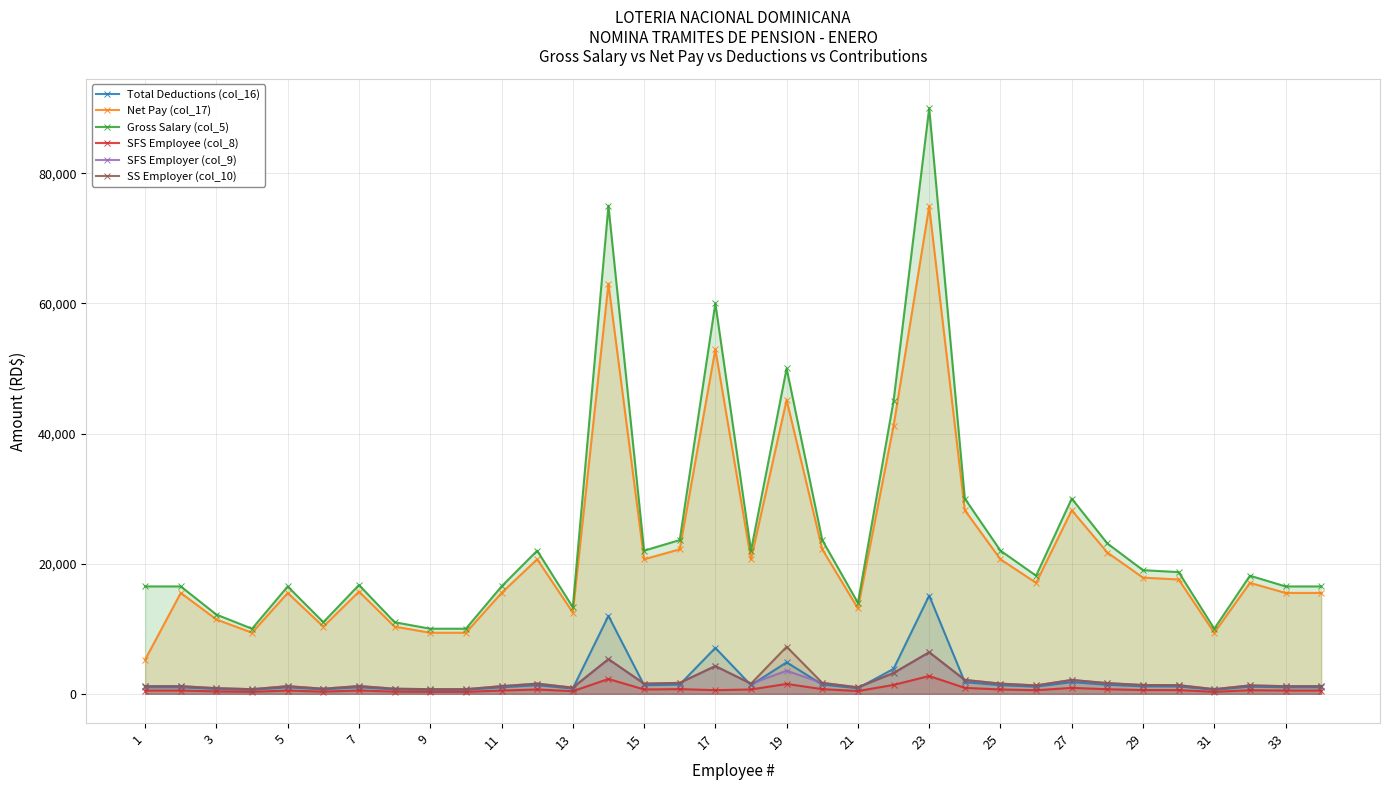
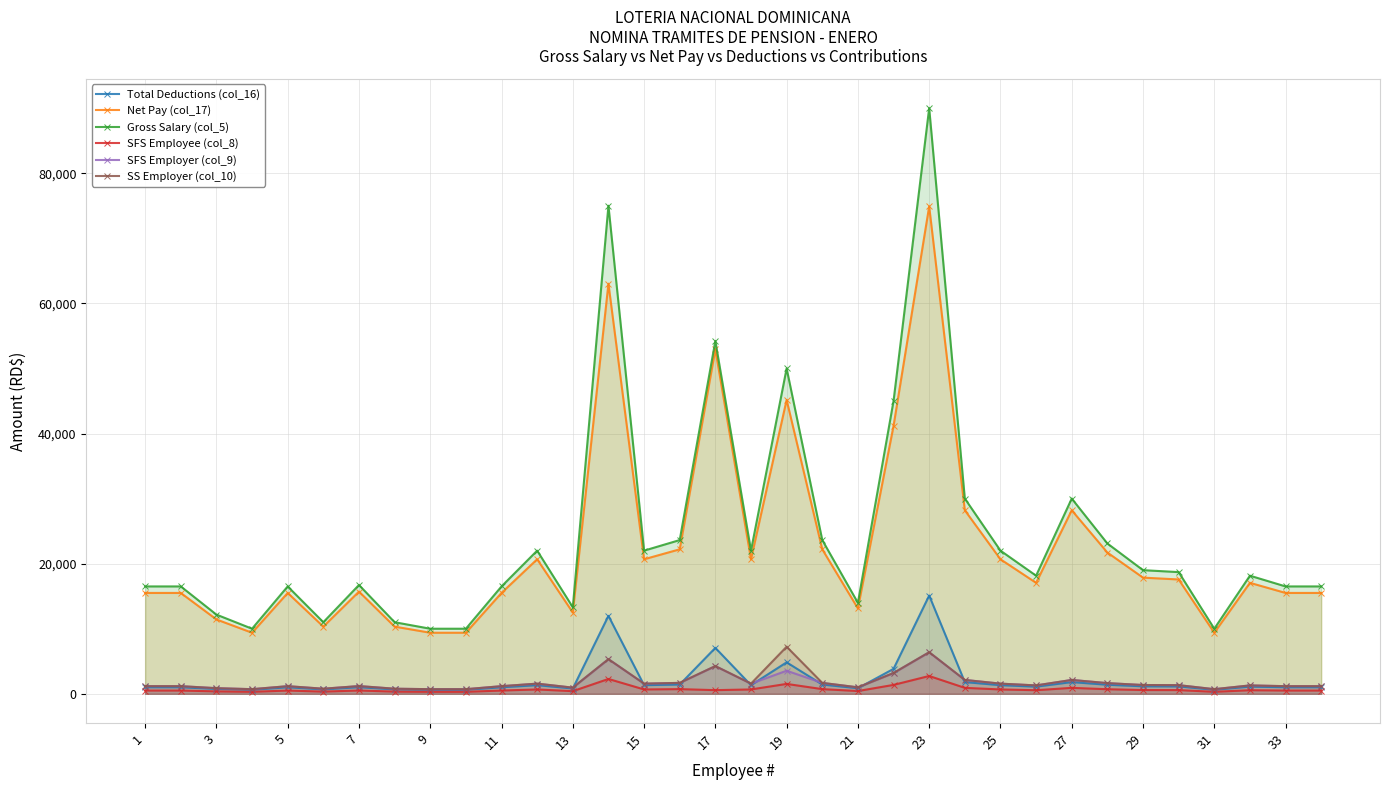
Net Pay (col_17), 1: 5,000 -> 15,000
Gross Salary (col_5), 17: 60,000 -> 54,000
